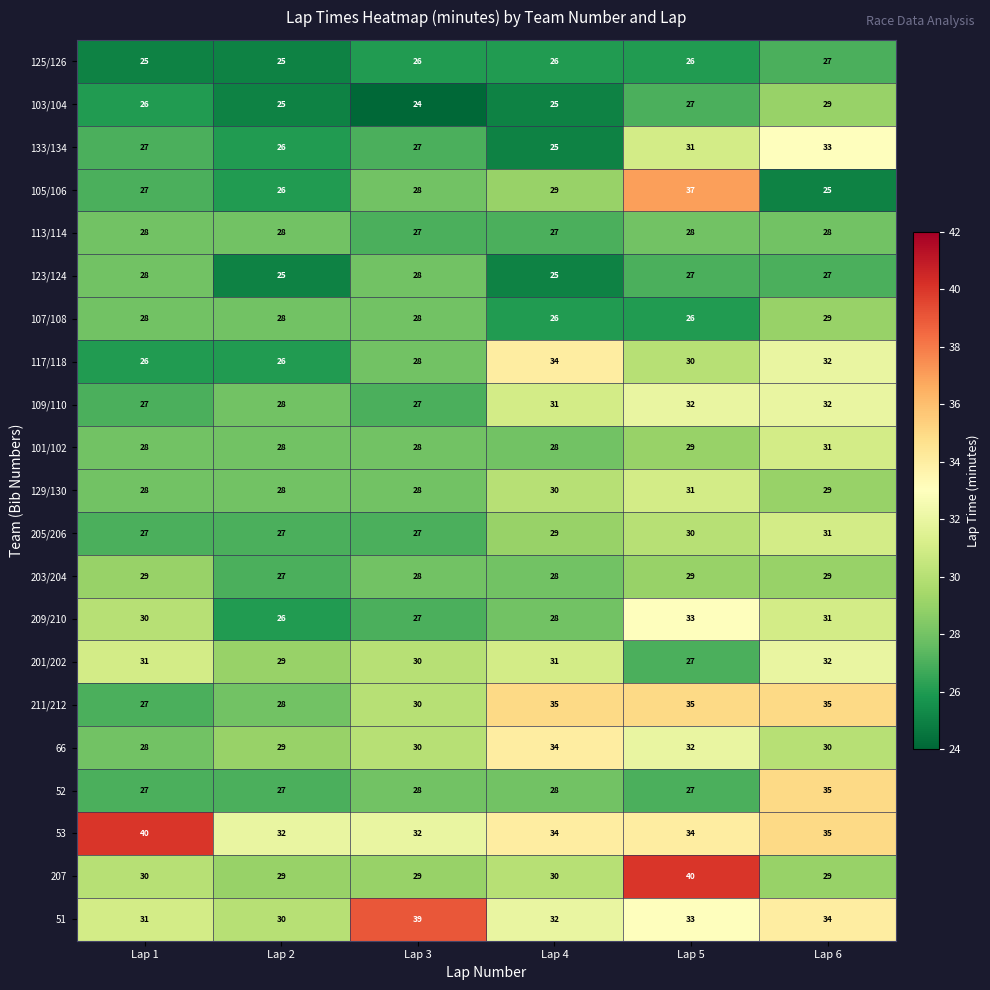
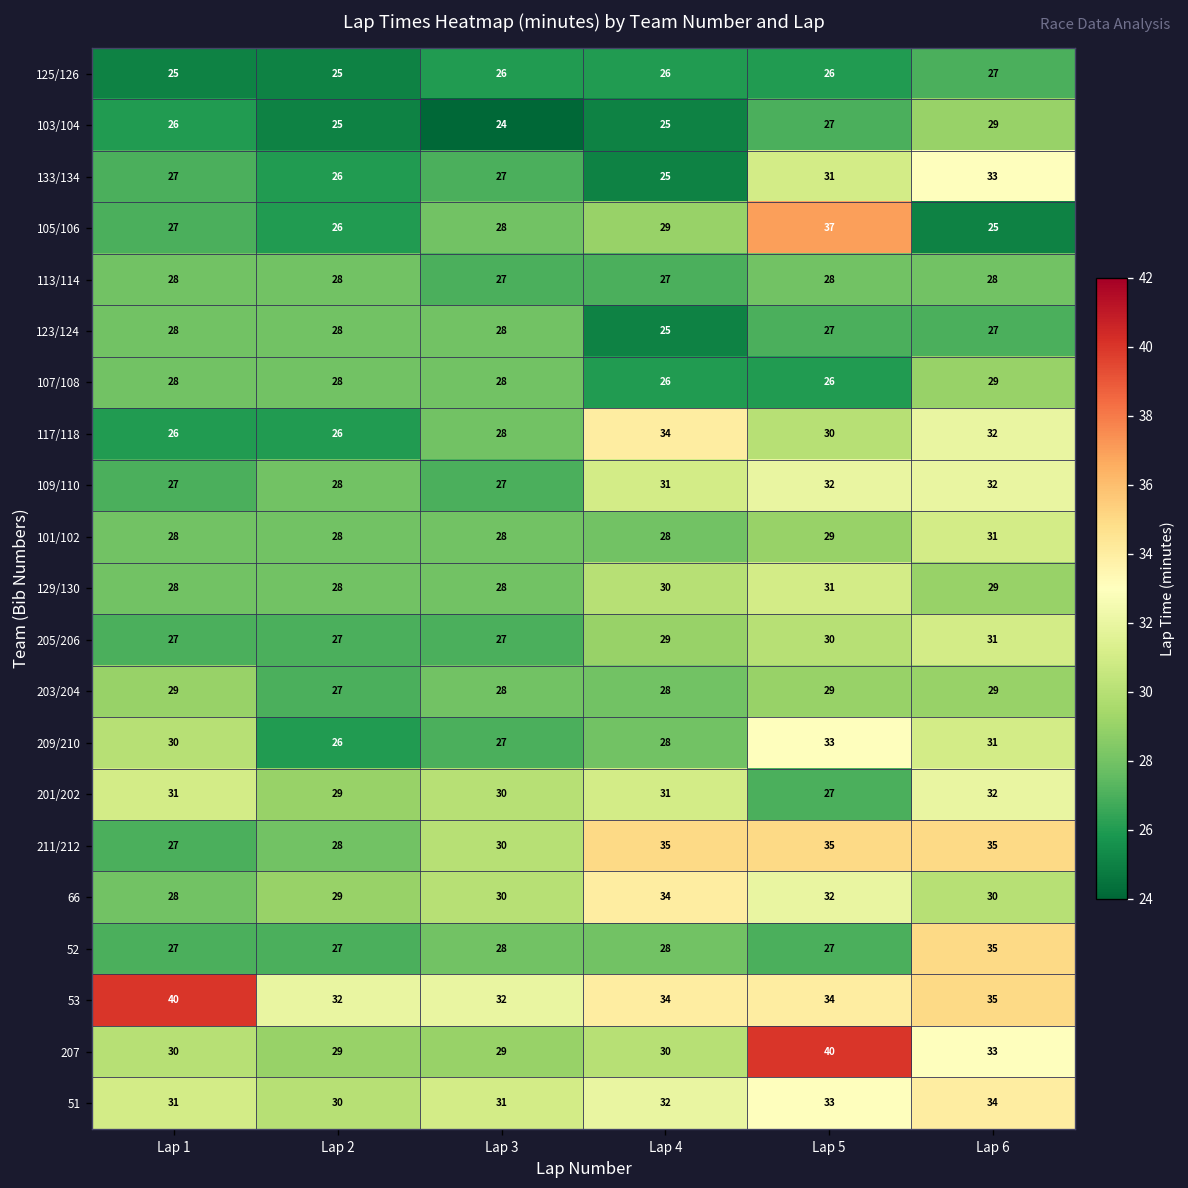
123/124, Lap 2: 25 -> 28
207, Lap 6: 29 -> 33
51, Lap 3: 39 -> 31
